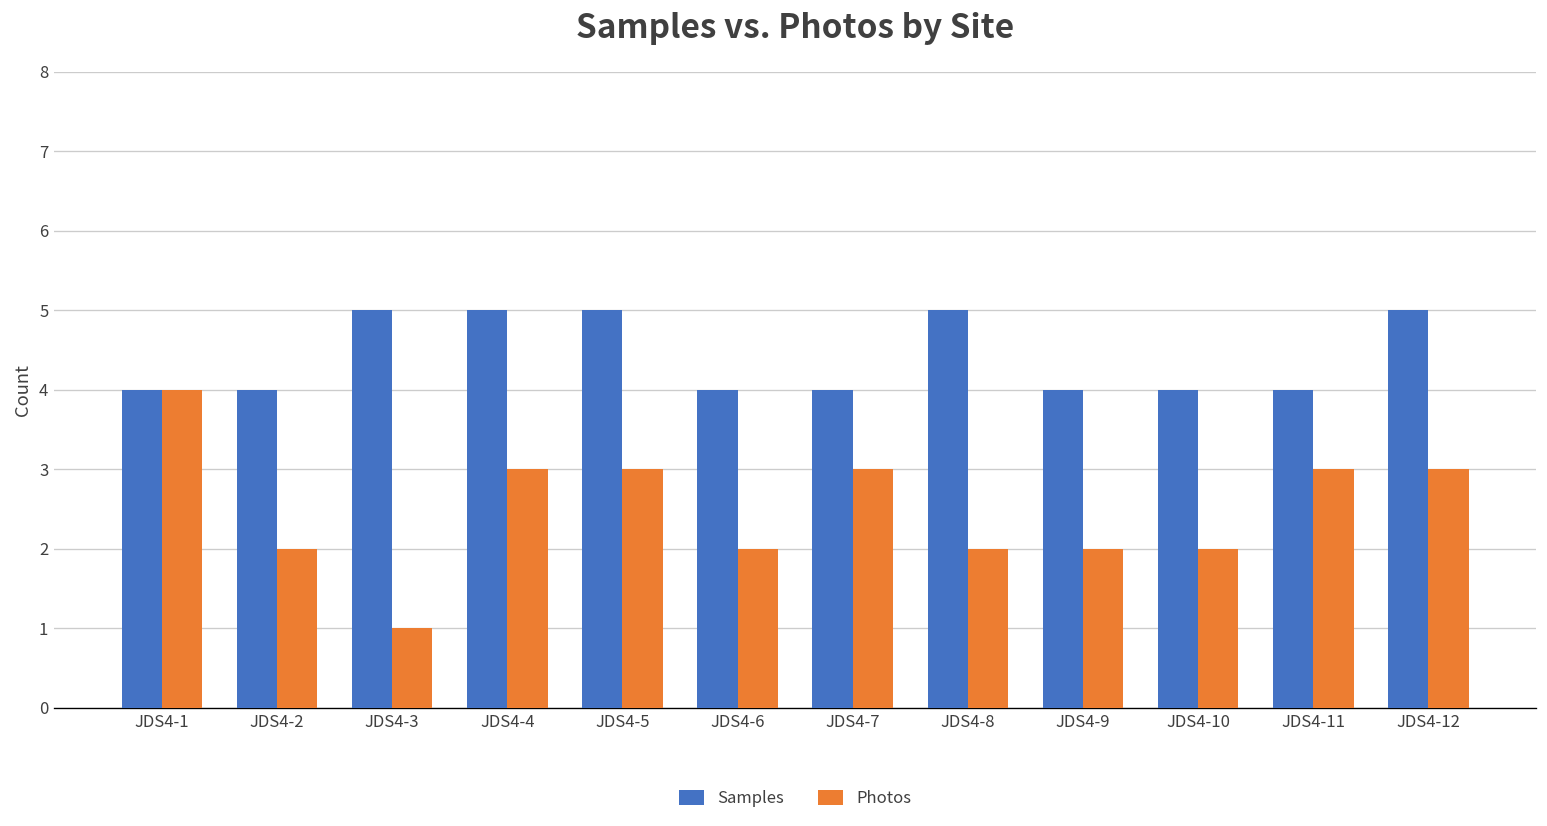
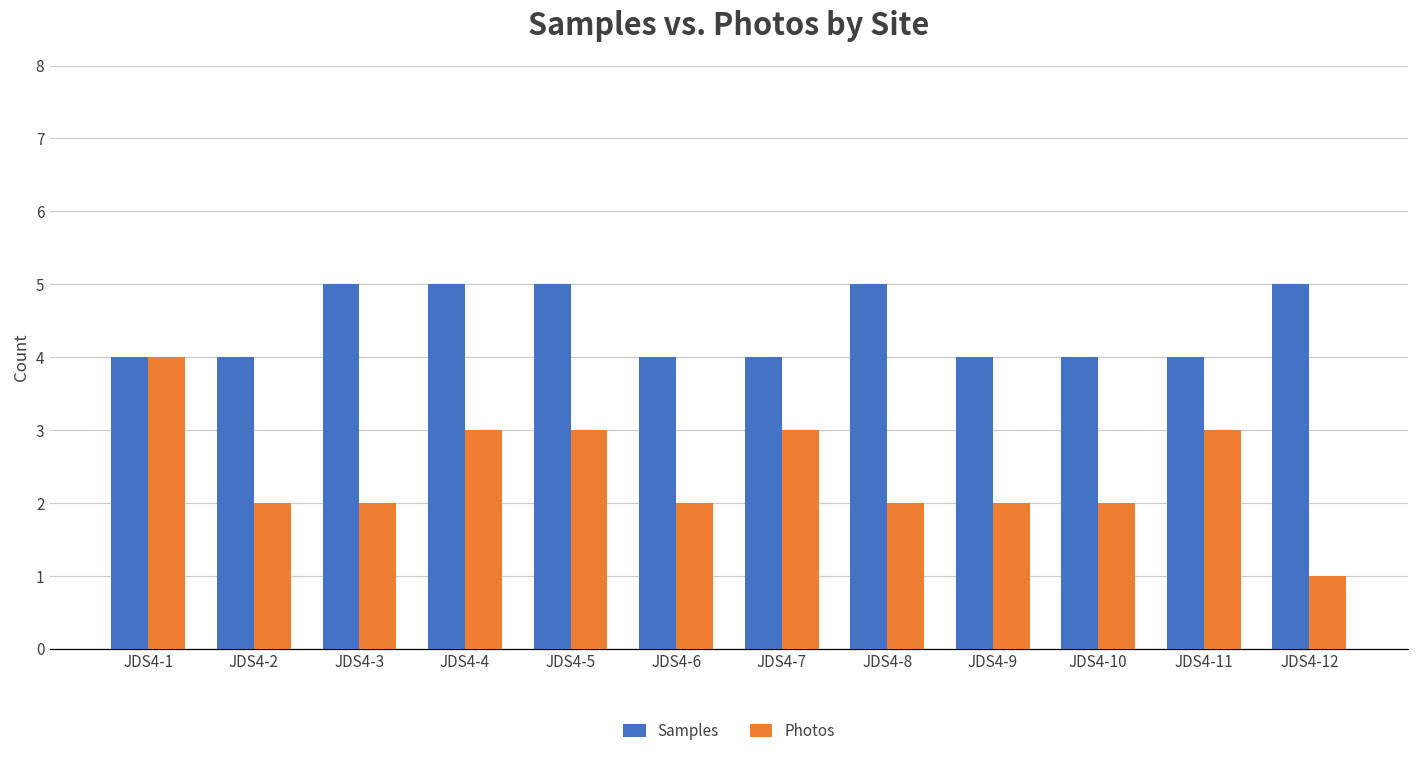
Photos, JDS4-3: 1 -> 2
Photos, JDS4-12: 3 -> 1
